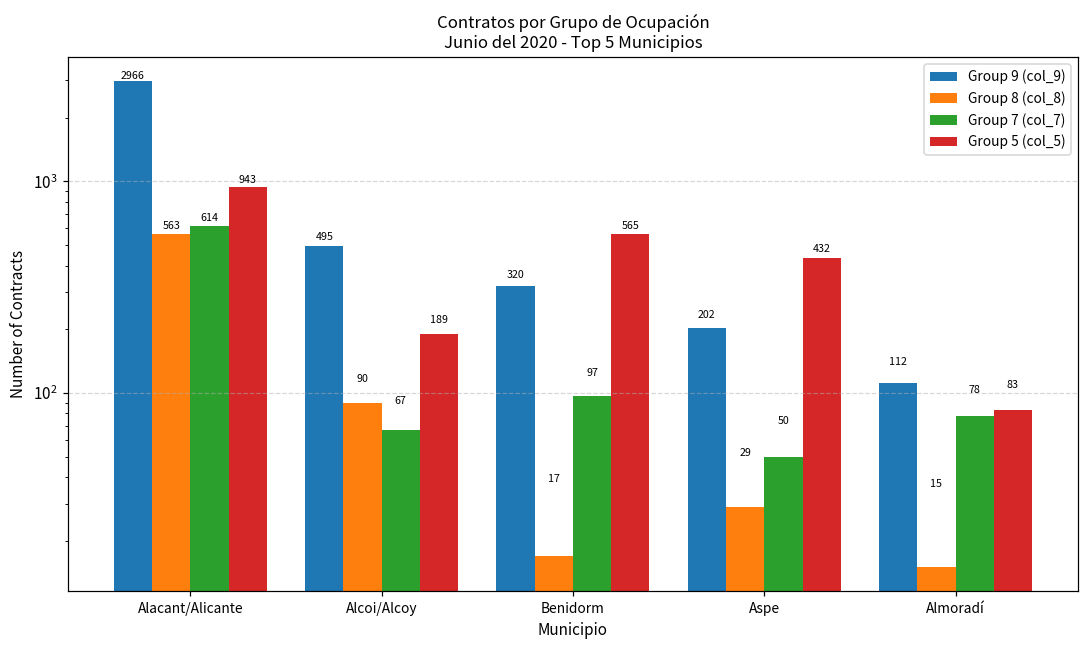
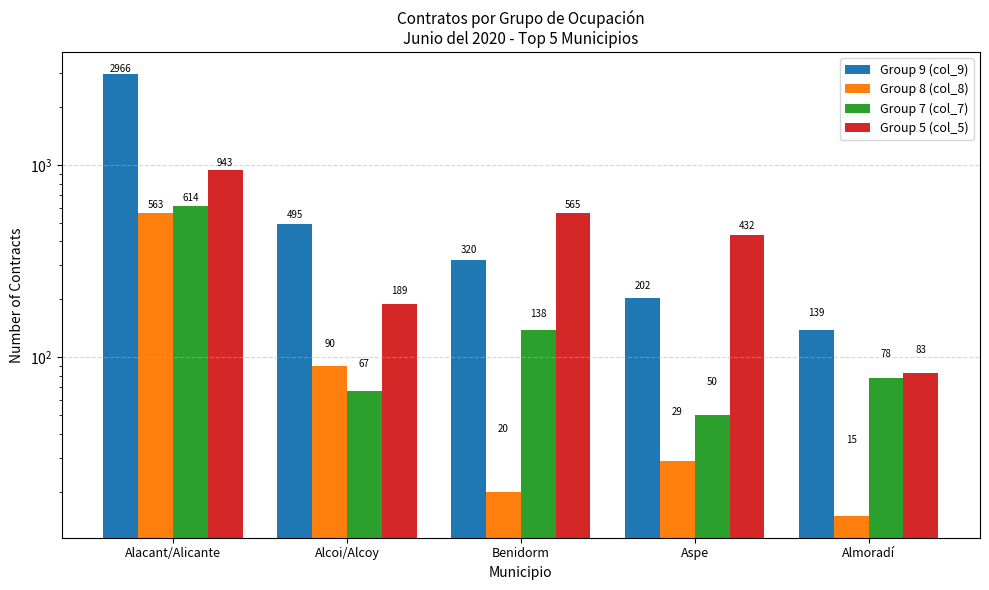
Group 8 (col_8), Benidorm: 17 -> 20
Group 7 (col_7), Benidorm: 97 -> 138
Group 9 (col_9), Almoradí: 112 -> 139
